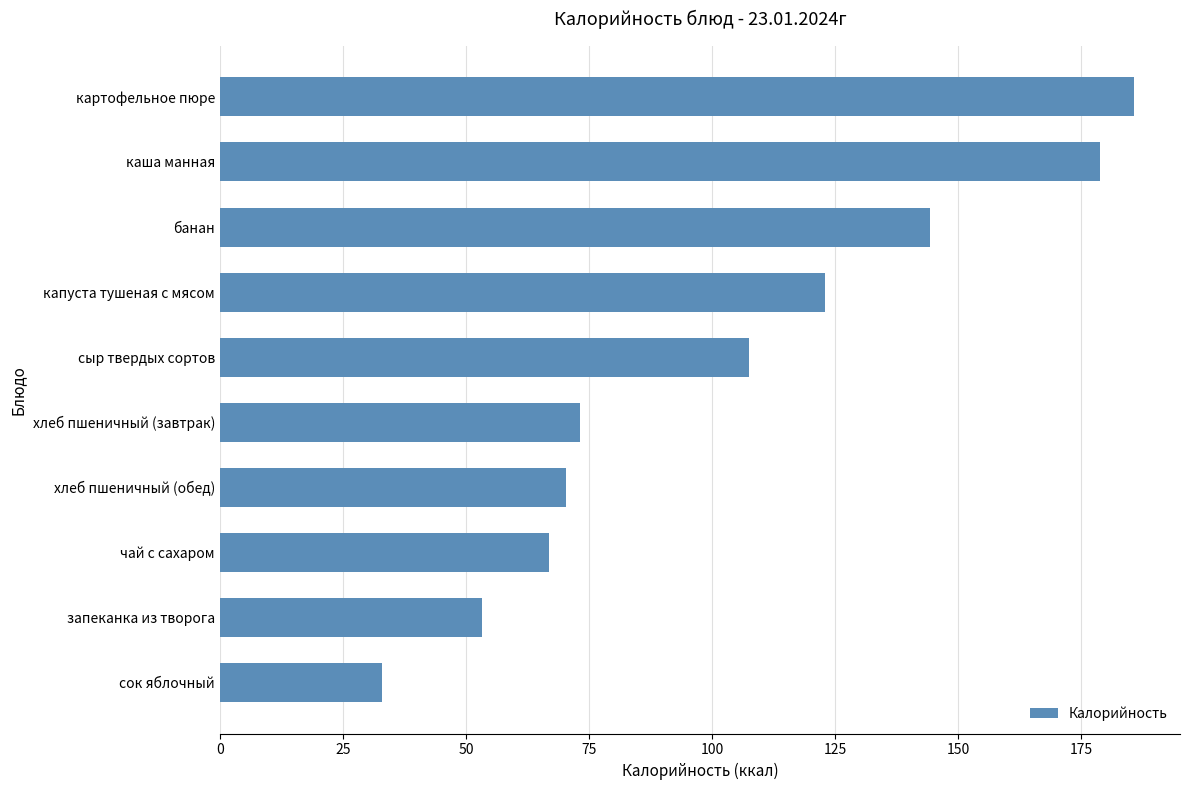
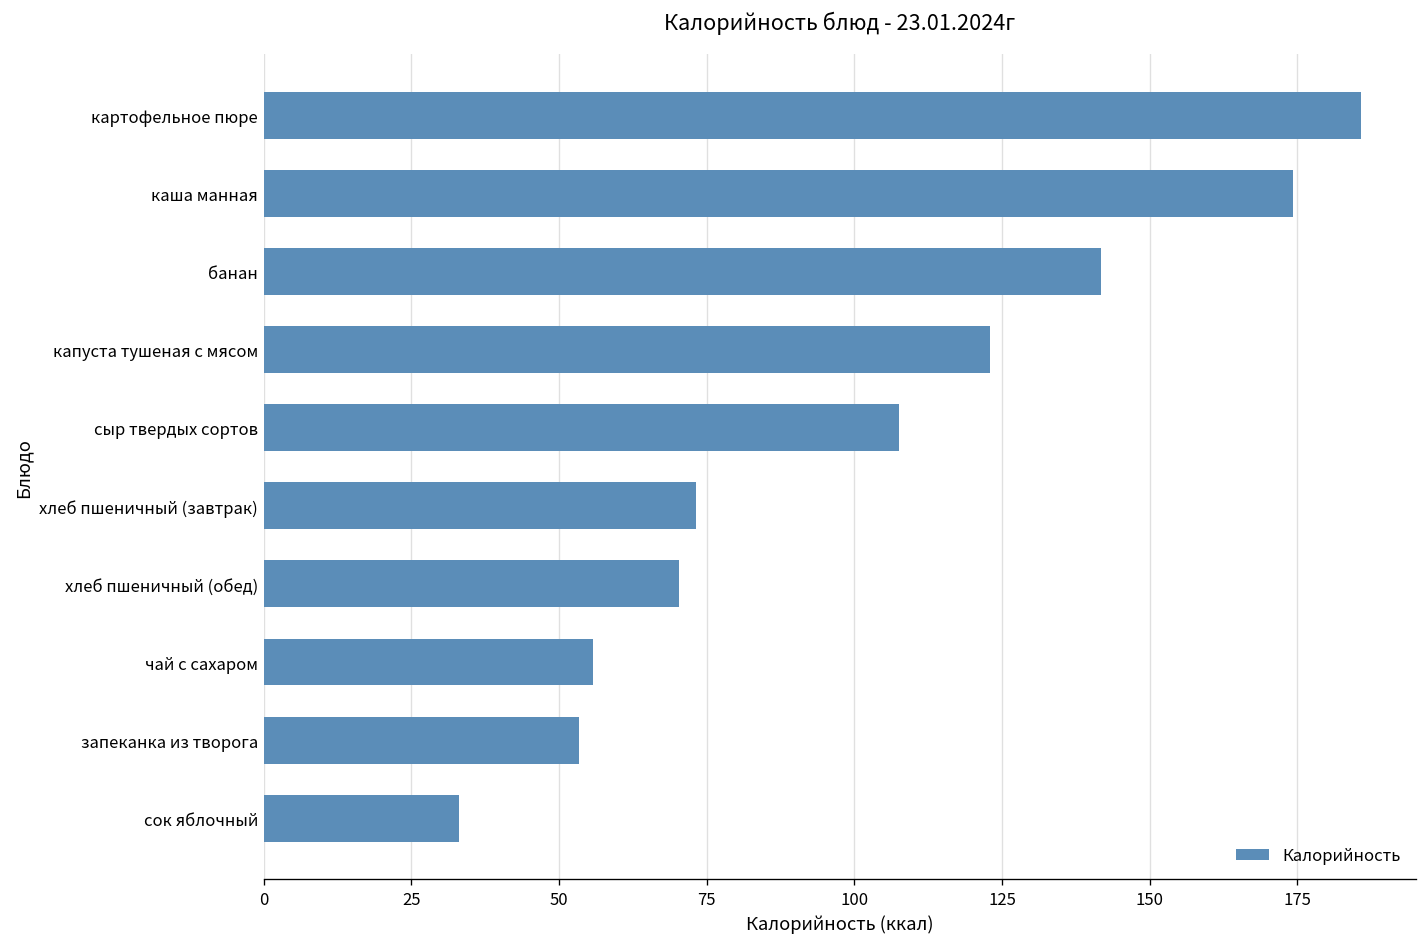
каша манная: 179 -> 174
банан: 144 -> 142
чай с сахаром: 67 -> 56
